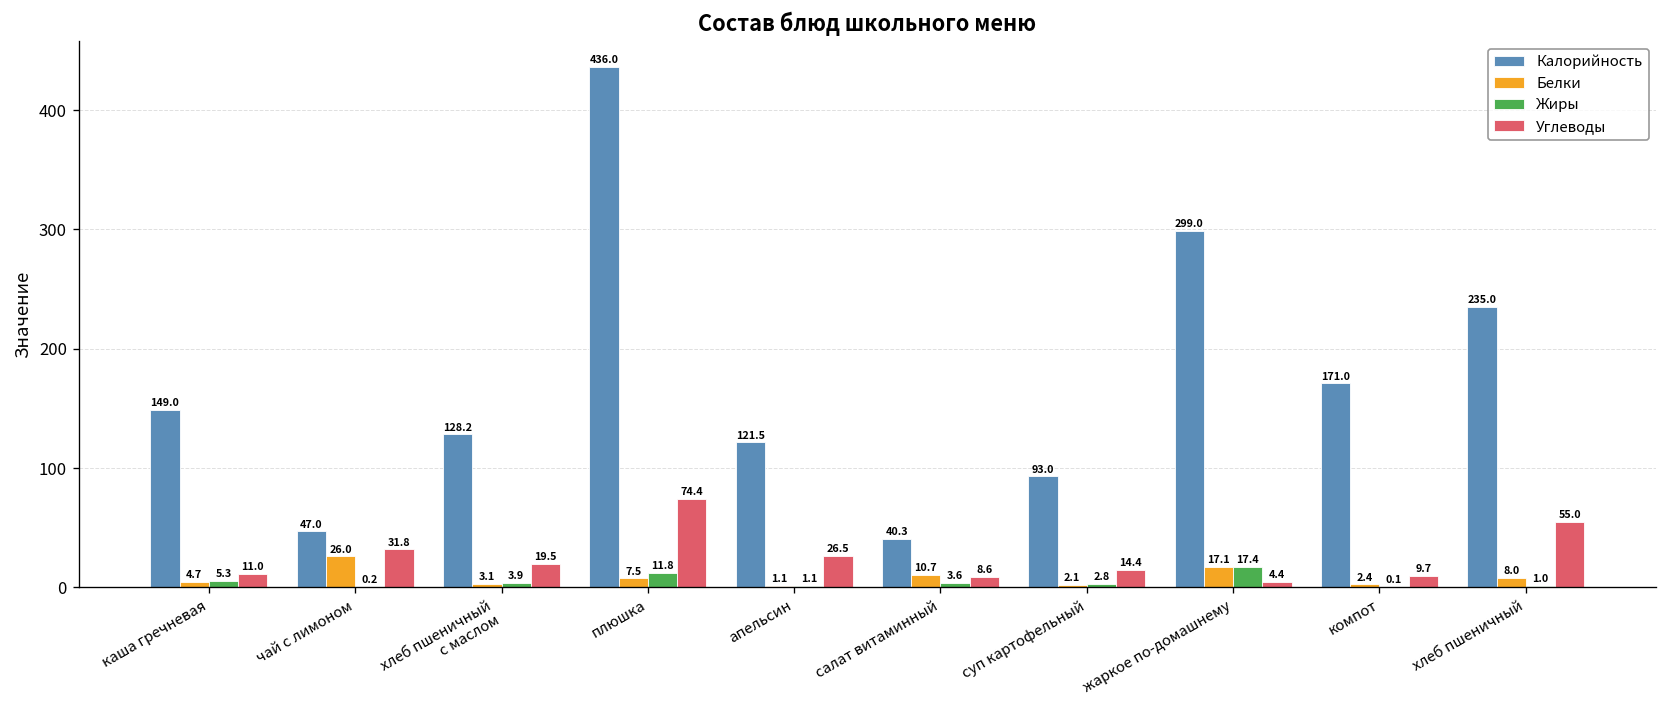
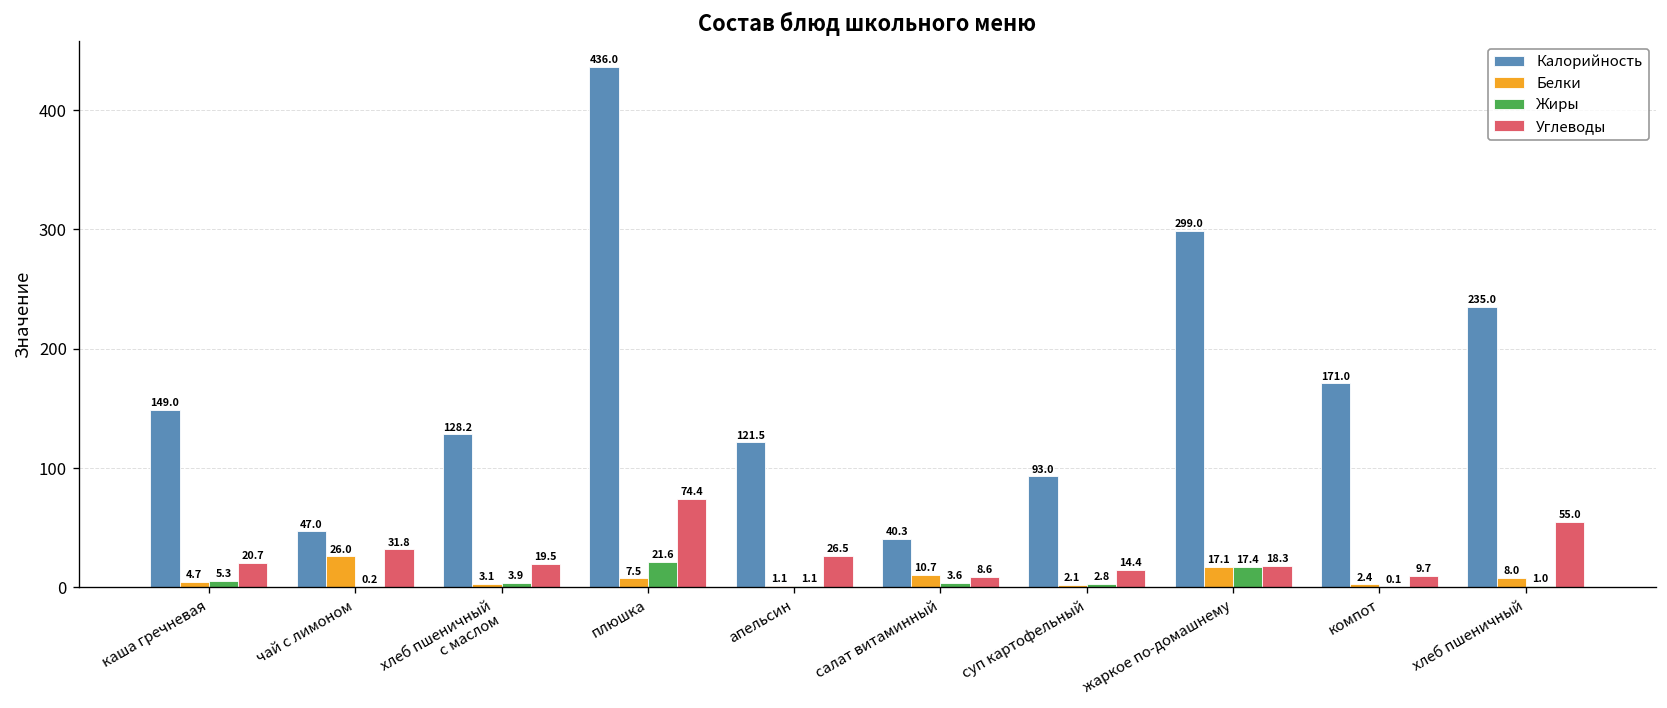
Углеводы, каша гречневая: 11.0 -> 20.7
Жиры, плюшка: 11.8 -> 21.6
Углеводы, жаркое по-домашнему: 4.4 -> 18.3
